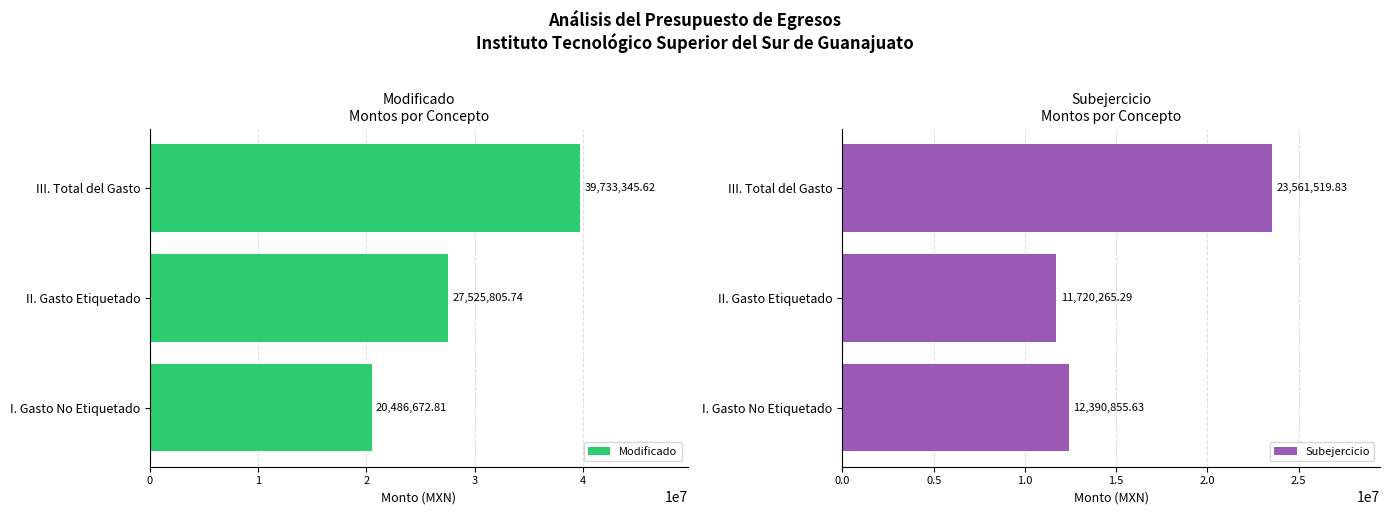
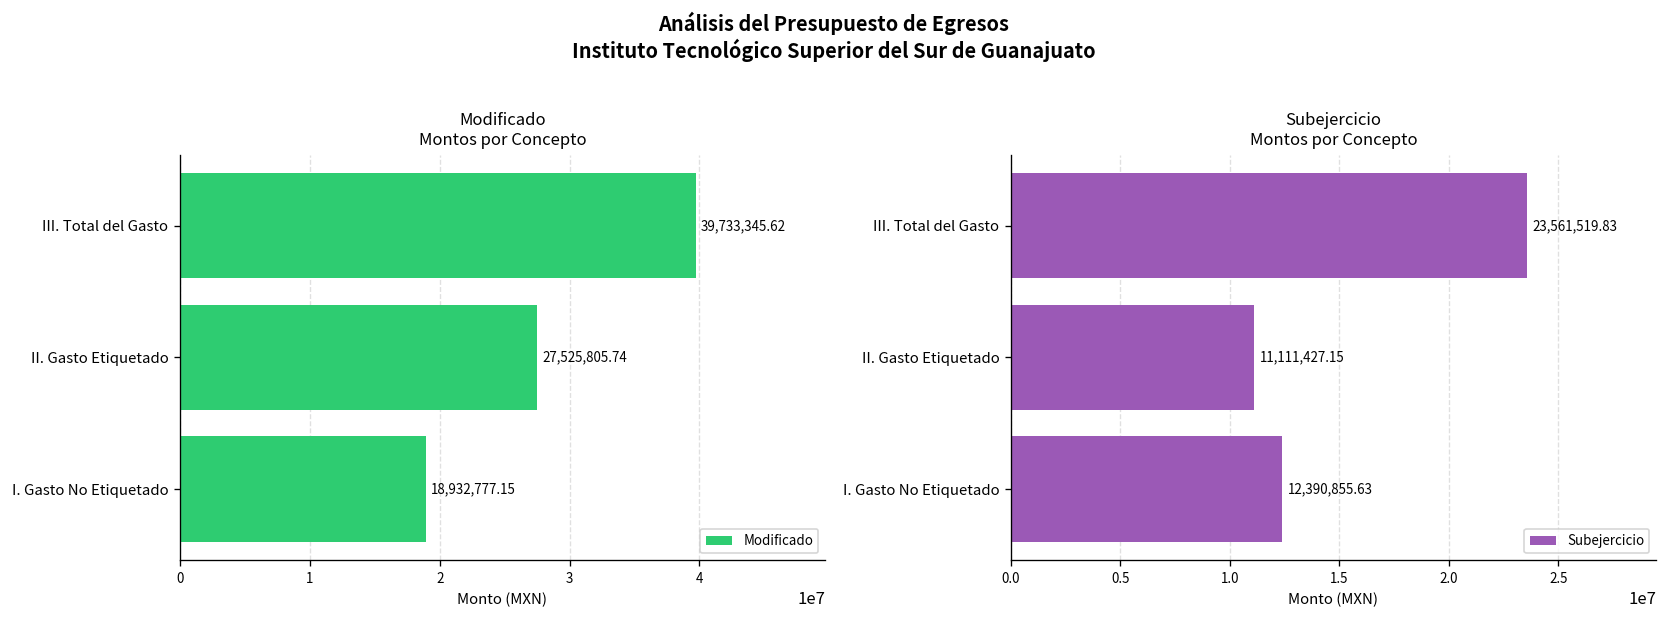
Modificado Montos por Concepto, I. Gasto No Etiquetado: 20,486,672.81 -> 18,932,777.15
Subejercicio Montos por Concepto, II. Gasto Etiquetado: 11,720,265.29 -> 11,111,427.15
